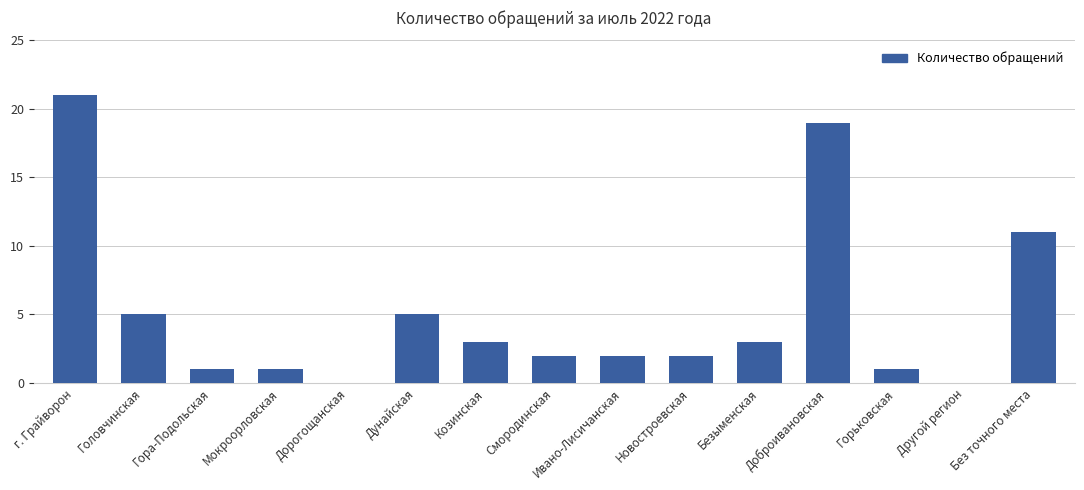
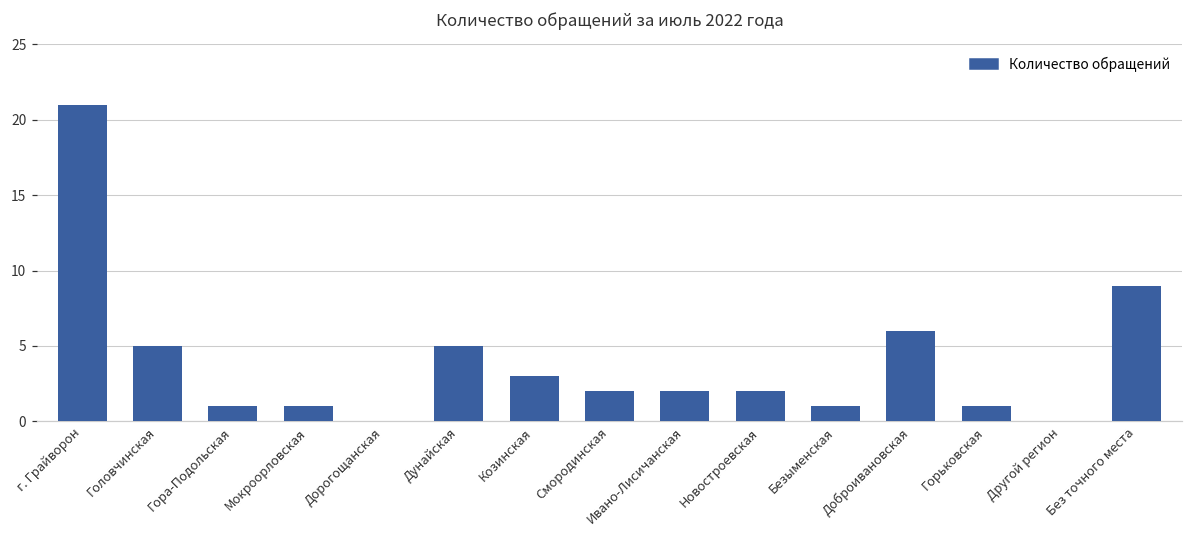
Безыменская: 3 -> 1
Доброивановская: 19 -> 6
Без точного места: 11 -> 9
